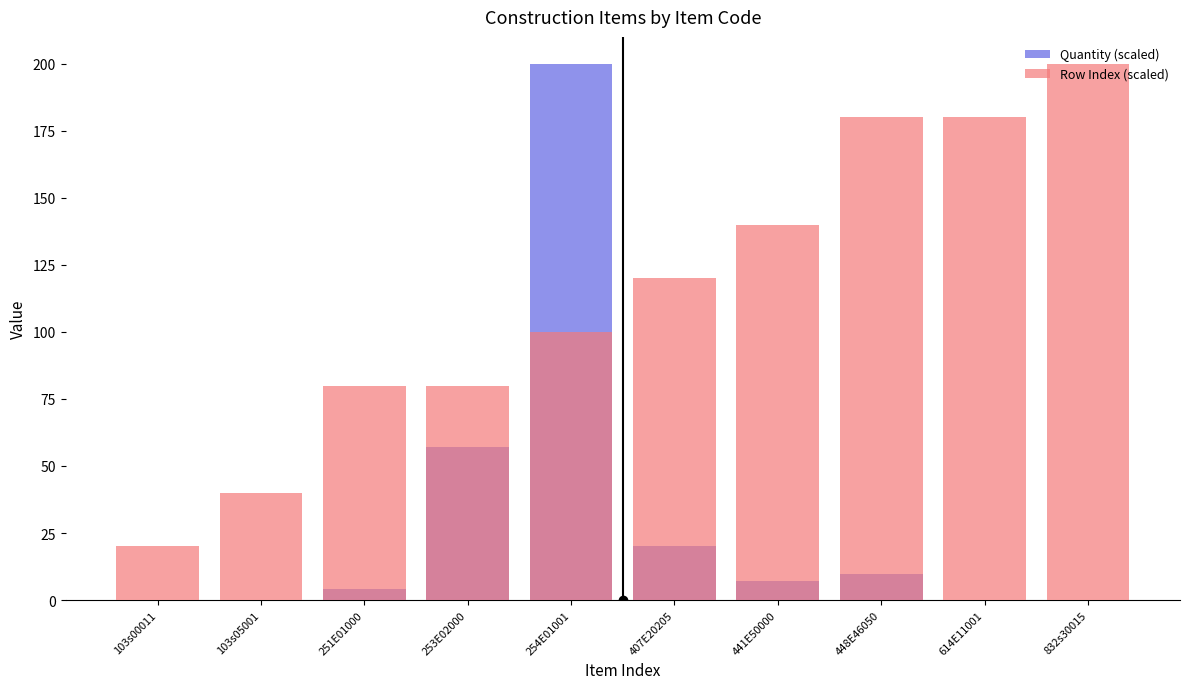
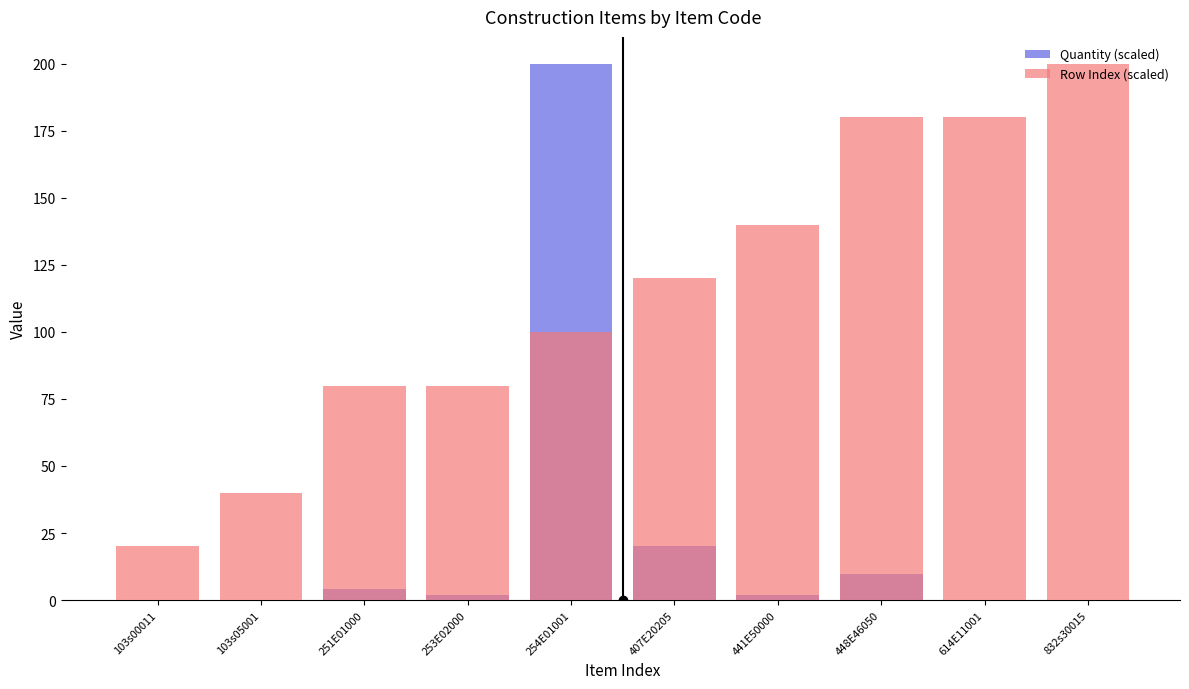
Quantity (scaled), 253E02000: 57 -> 2
Quantity (scaled), 441E50000: 7 -> 2
